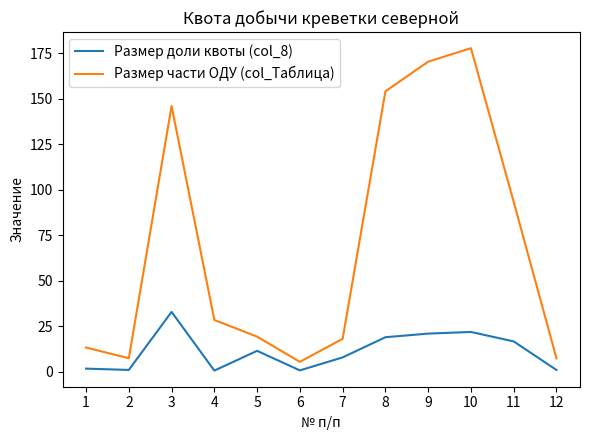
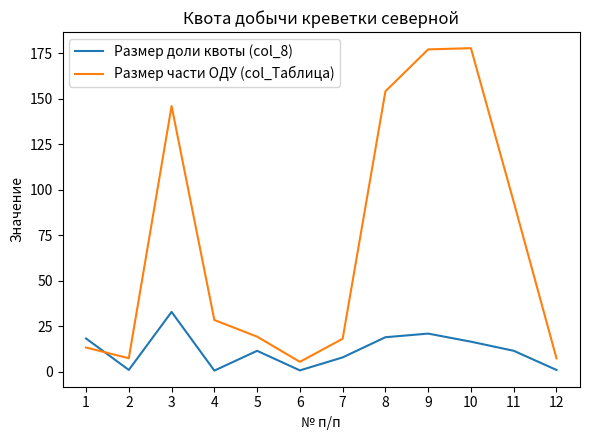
Размер доли квоты (col_8), 1: 2 -> 18
Размер части ОДУ (col_Таблица), 9: 170 -> 177
Размер доли квоты (col_8), 10: 22 -> 16
Размер доли квоты (col_8), 11: 17 -> 11
